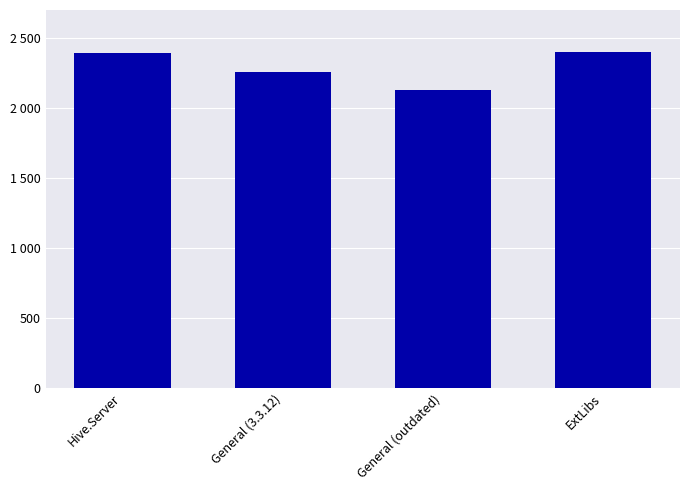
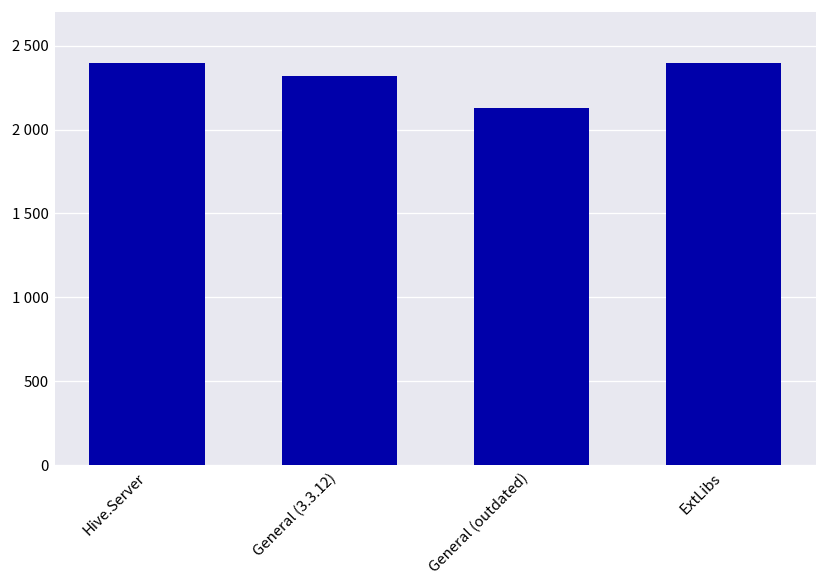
General (3.3.12): 2260 -> 2320
